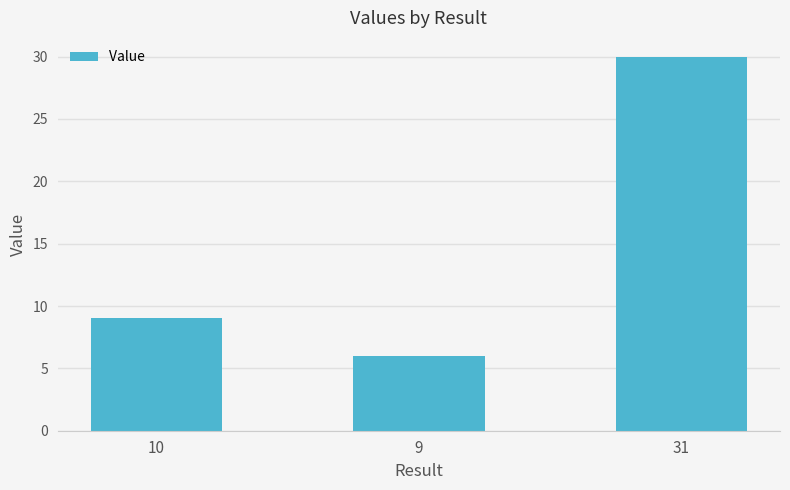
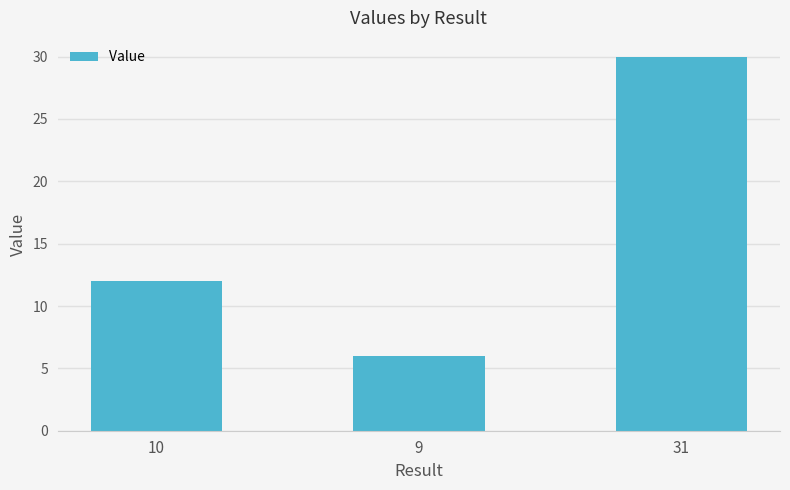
10: 9 -> 12
